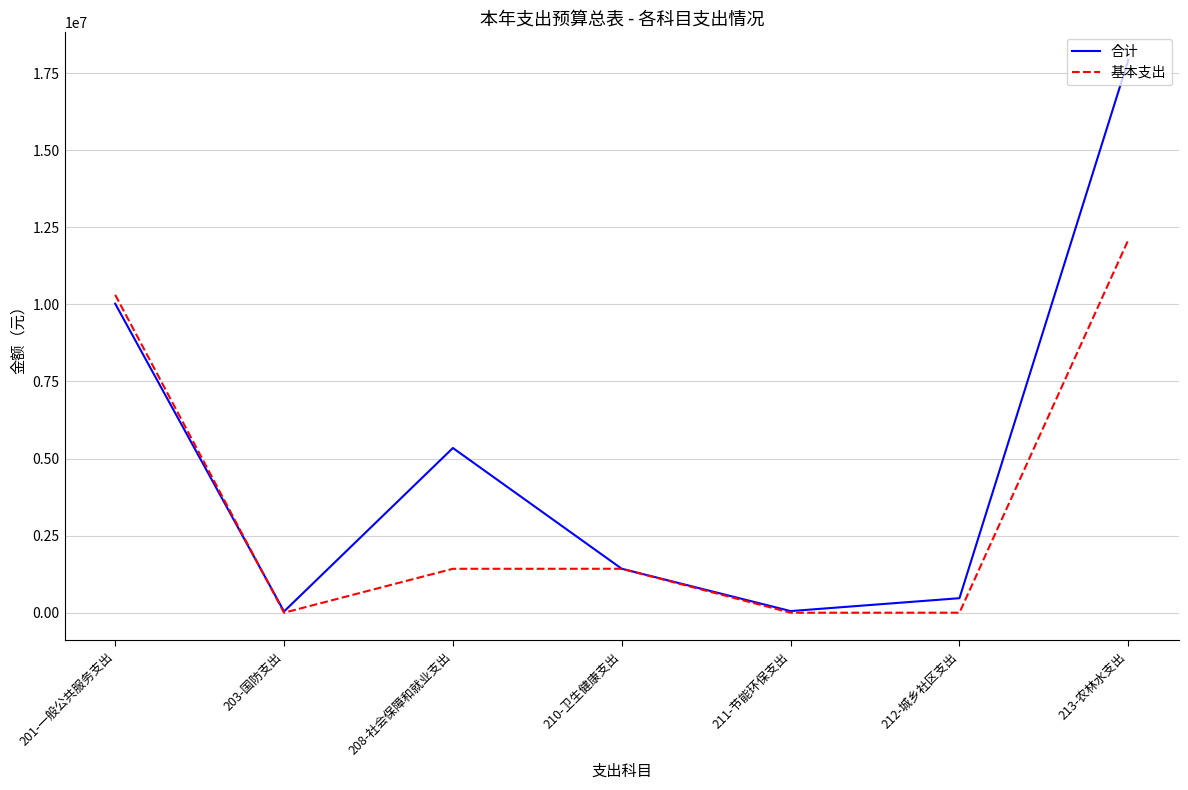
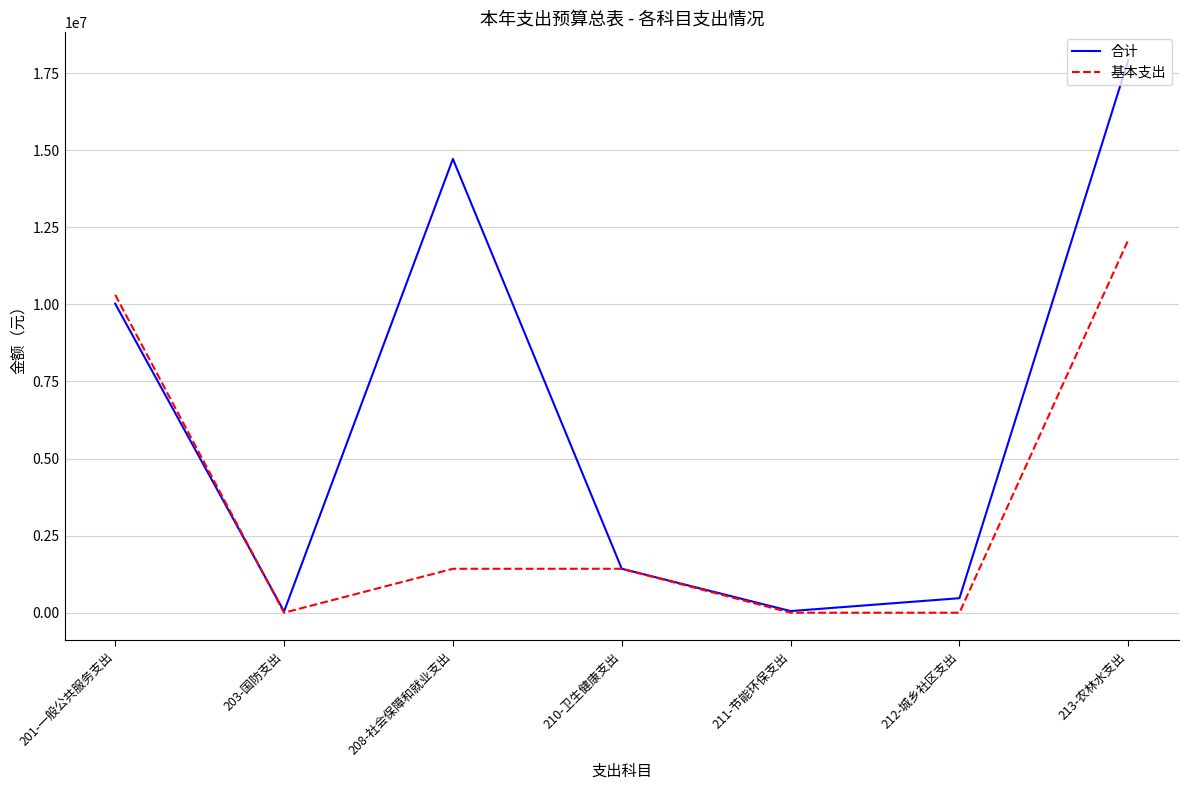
合计, 208-社会保障和就业支出: 5300000 -> 14700000
